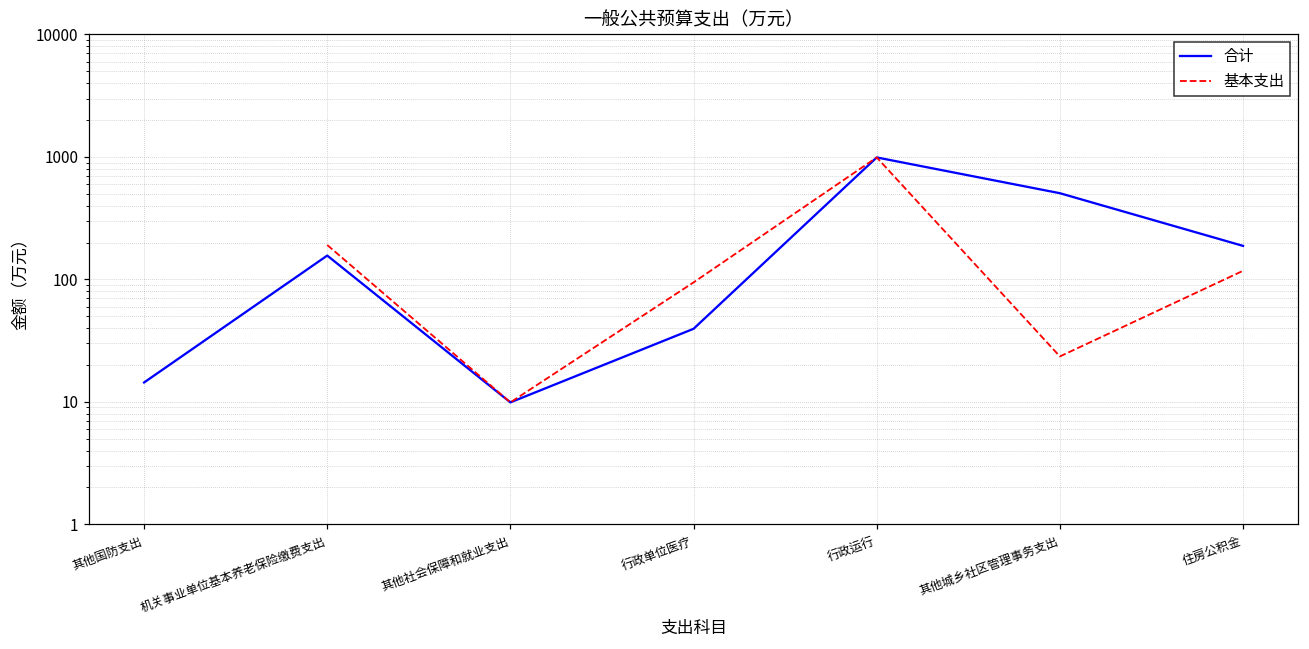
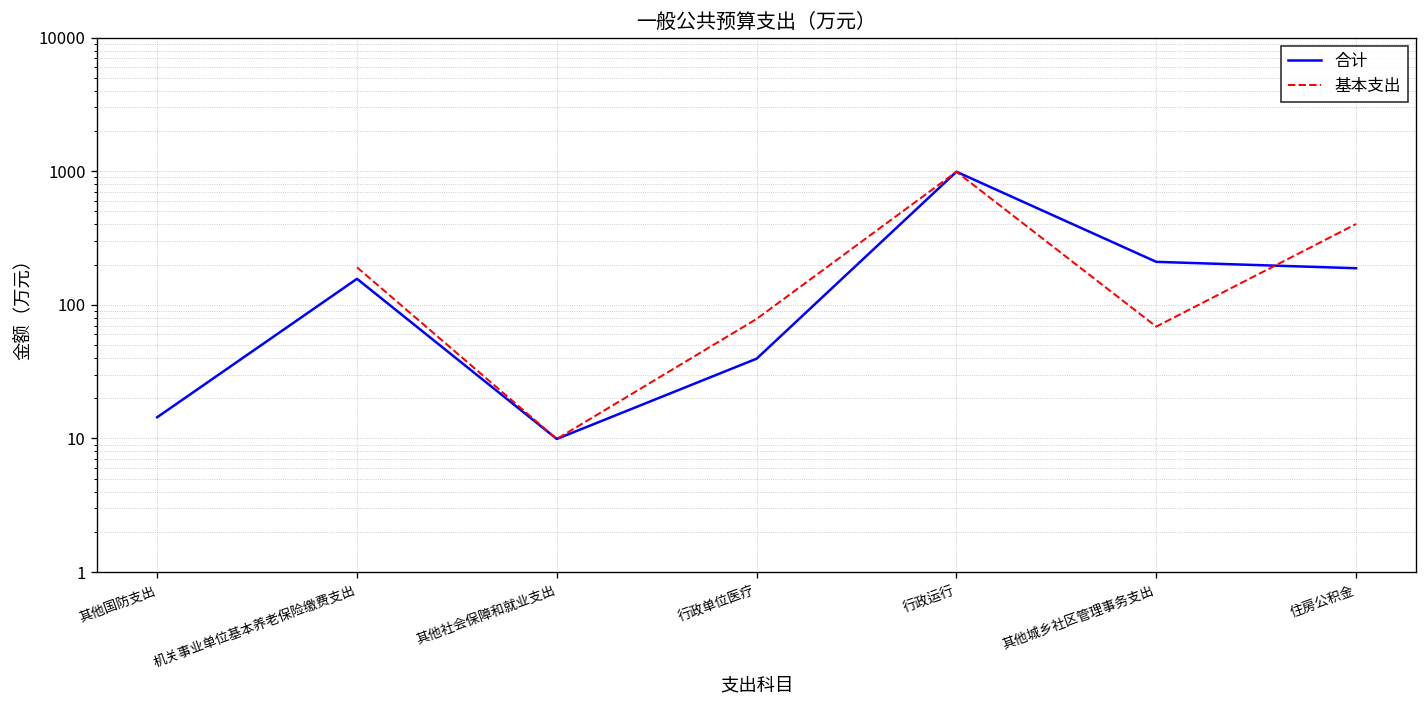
基本支出, 行政单位医疗: 90 -> 80
合计, 其他城乡社区管理事务支出: 500 -> 210
基本支出, 其他城乡社区管理事务支出: 24 -> 70
基本支出, 住房公积金: 120 -> 400
